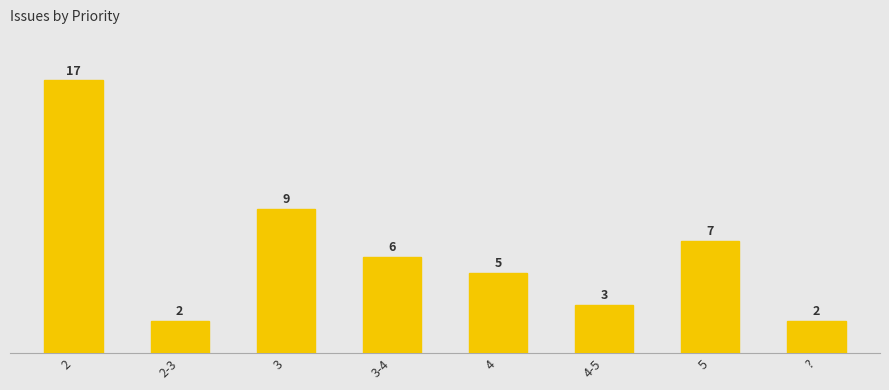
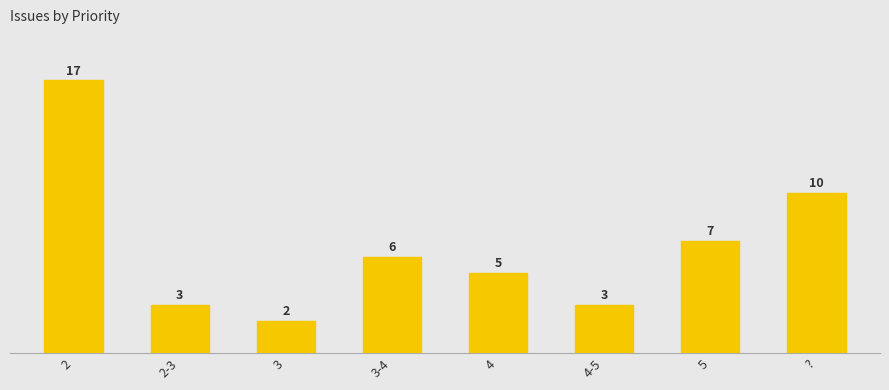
2-3: 2 -> 3
3: 9 -> 2
?: 2 -> 10
